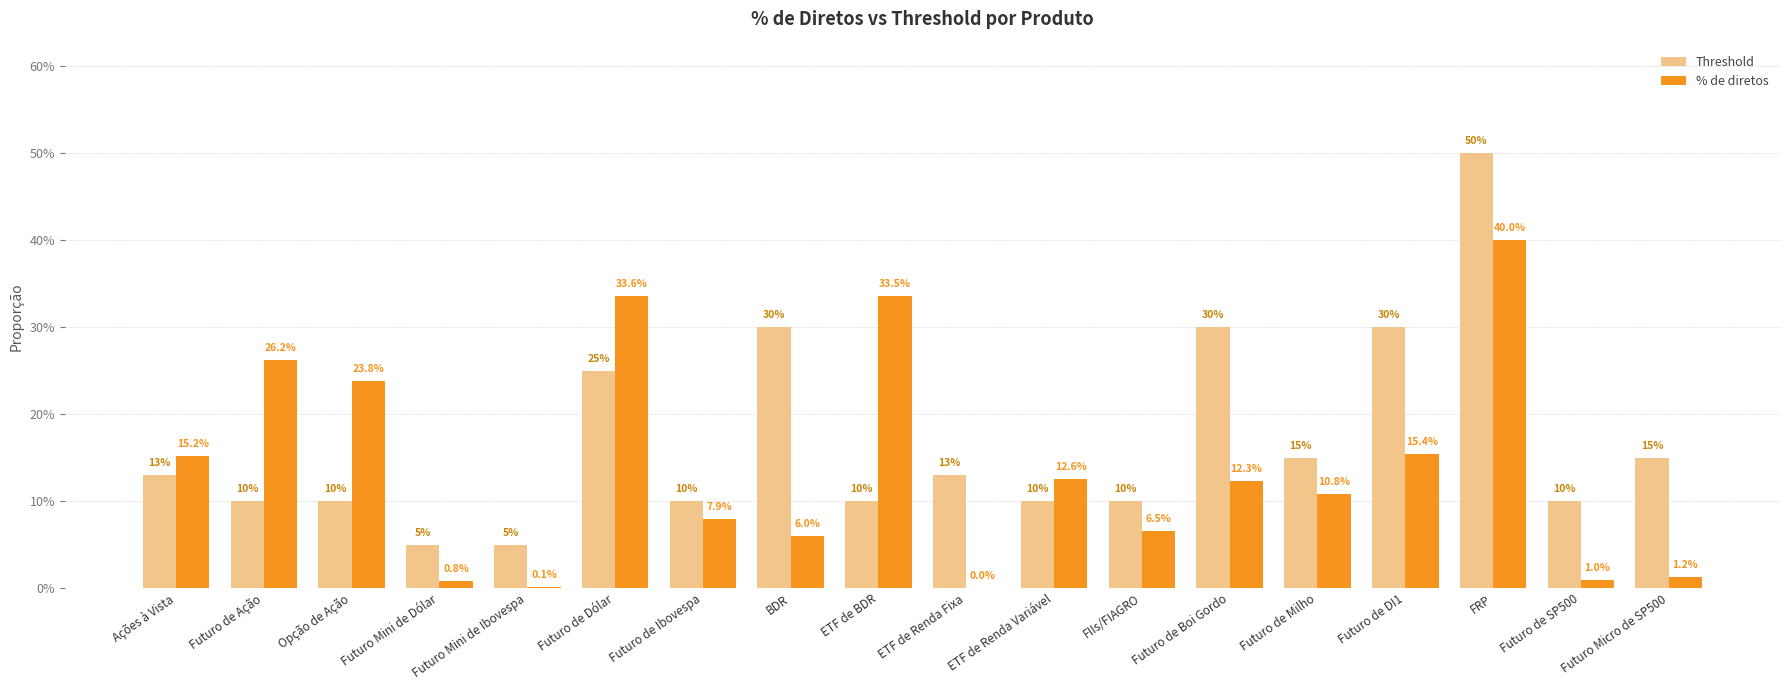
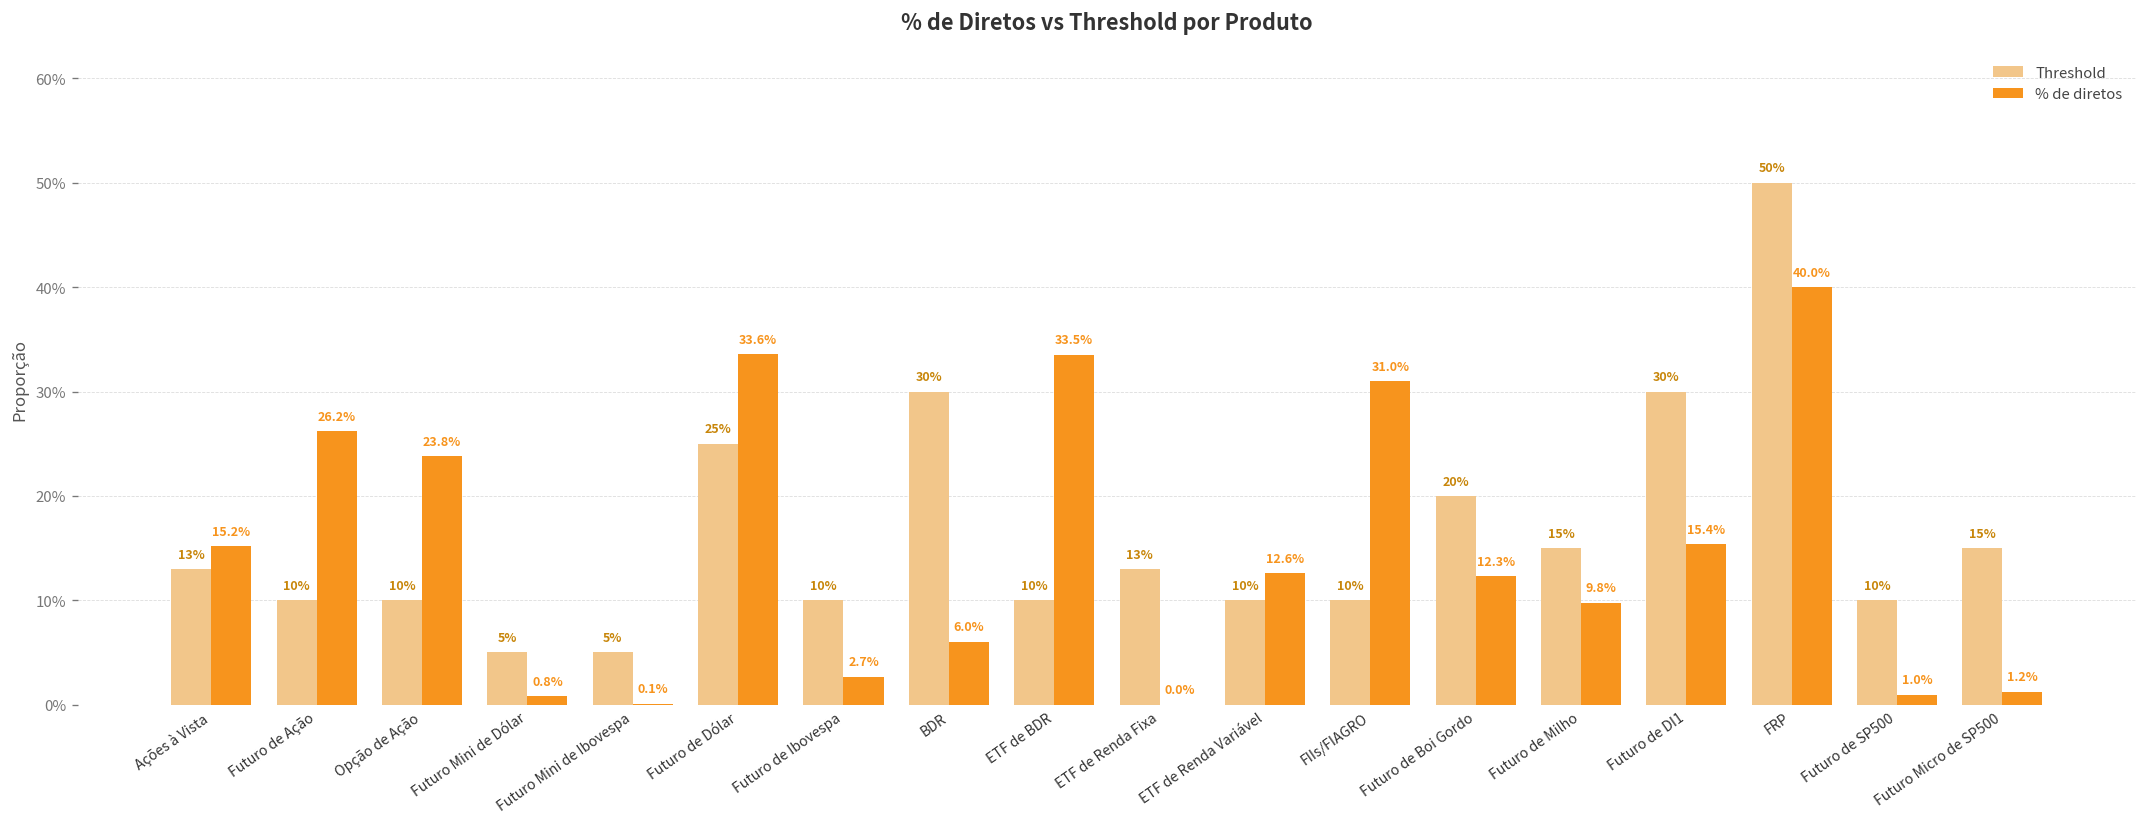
% de diretos, Futuro de Ibovespa: 7.9% -> 2.7%
% de diretos, FIIs/FIAGRO: 6.5% -> 31.0%
Threshold, Futuro de Boi Gordo: 30% -> 20%
% de diretos, Futuro de Milho: 10.8% -> 9.8%
